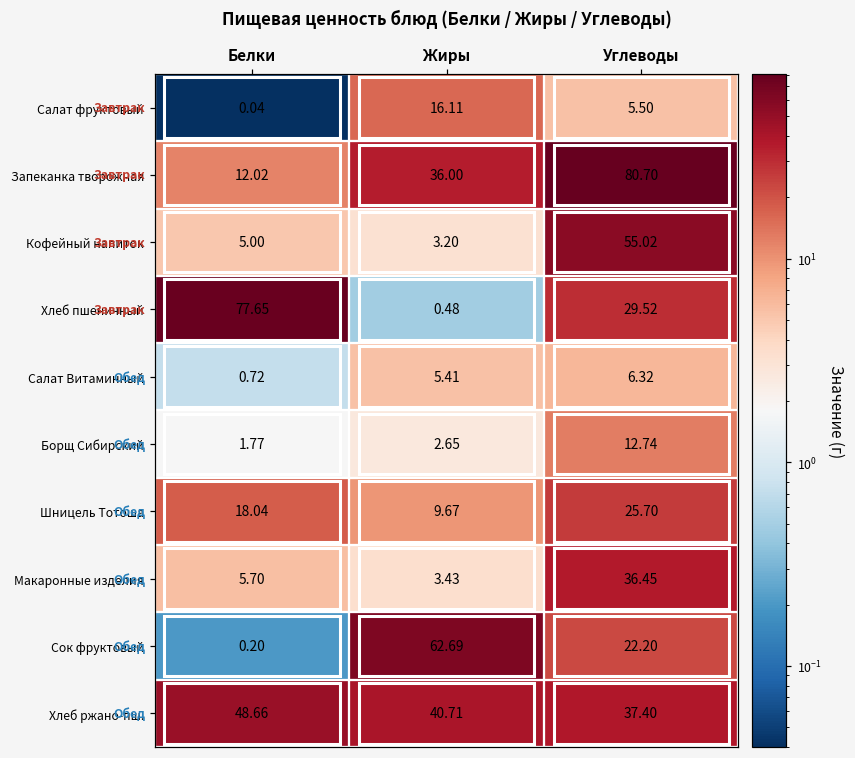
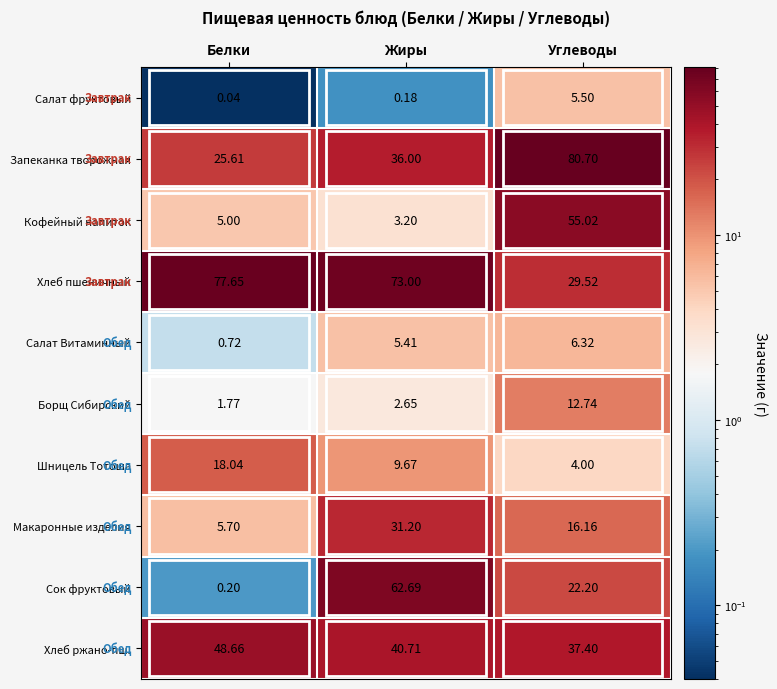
Салат фруктовый, Жиры: 16.11 -> 0.18
Запеканка творожная, Белки: 12.02 -> 25.61
Хлеб пшеничный, Жиры: 0.48 -> 73.00
Шницель Тотоша, Углеводы: 25.70 -> 4.00
Макаронные изделия, Жиры: 3.43 -> 31.20
Макаронные изделия, Углеводы: 36.45 -> 16.16
